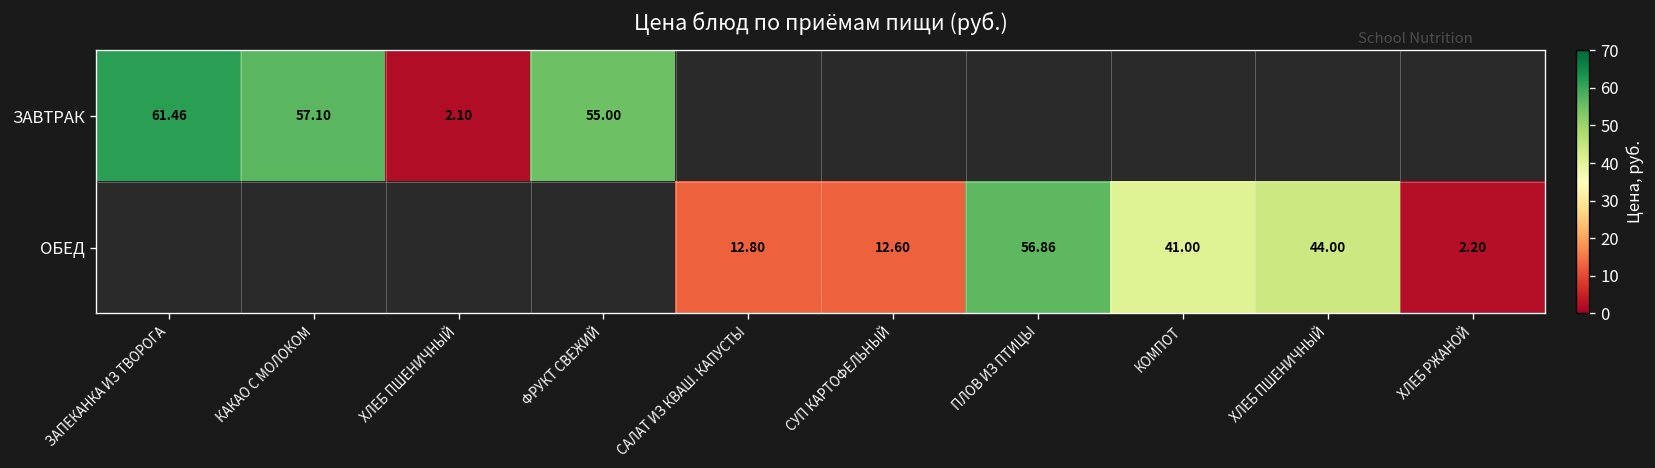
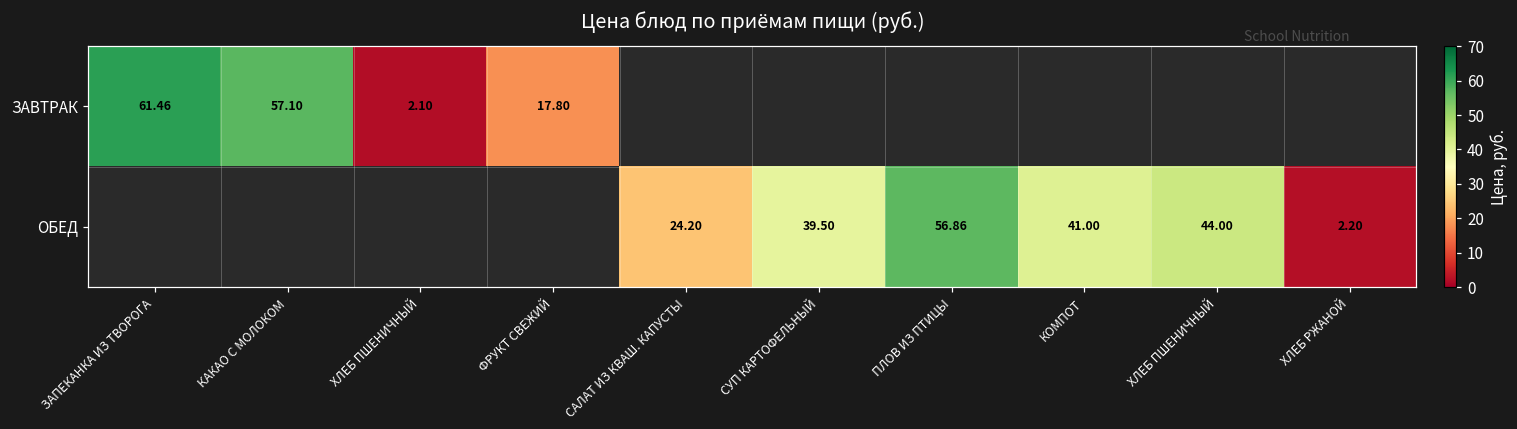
ЗАВТРАК, ФРУКТ СВЕЖИЙ: 55.00 -> 17.80
ОБЕД, САЛАТ ИЗ КВАШ. КАПУСТЫ: 12.80 -> 24.20
ОБЕД, СУП КАРТОФЕЛЬНЫЙ: 12.60 -> 39.50
